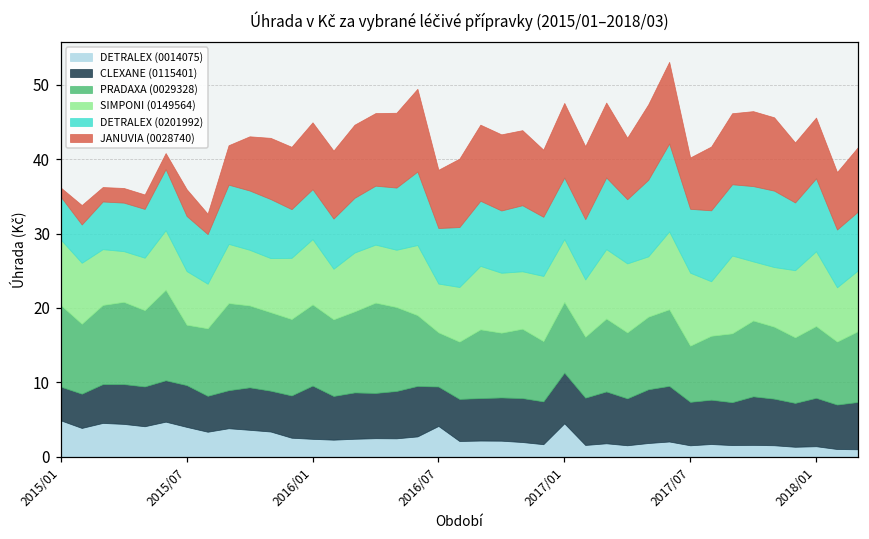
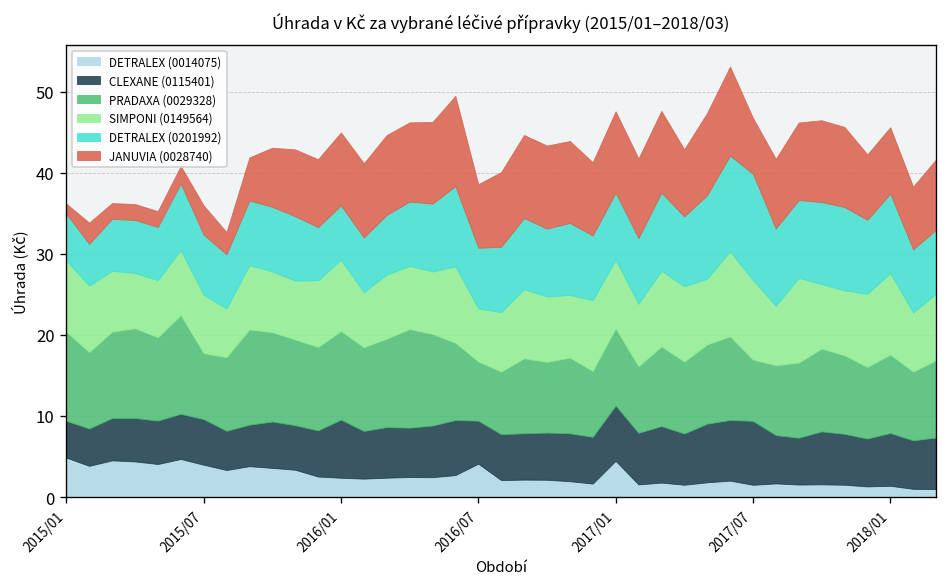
CLEXANE (0115401), 2017/07: 6 -> 8
DETRALEX (0201992), 2017/07: 9 -> 13
